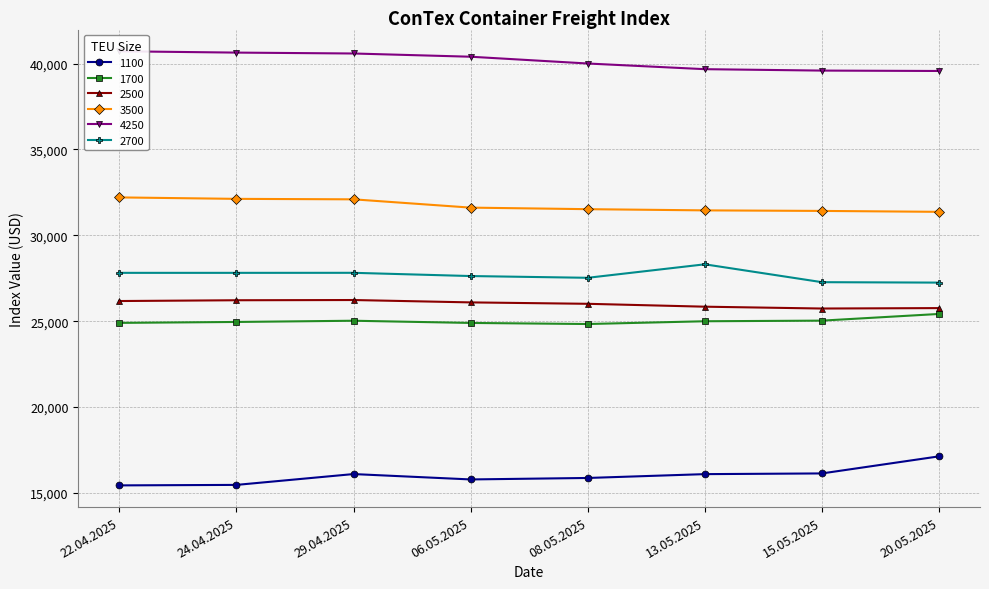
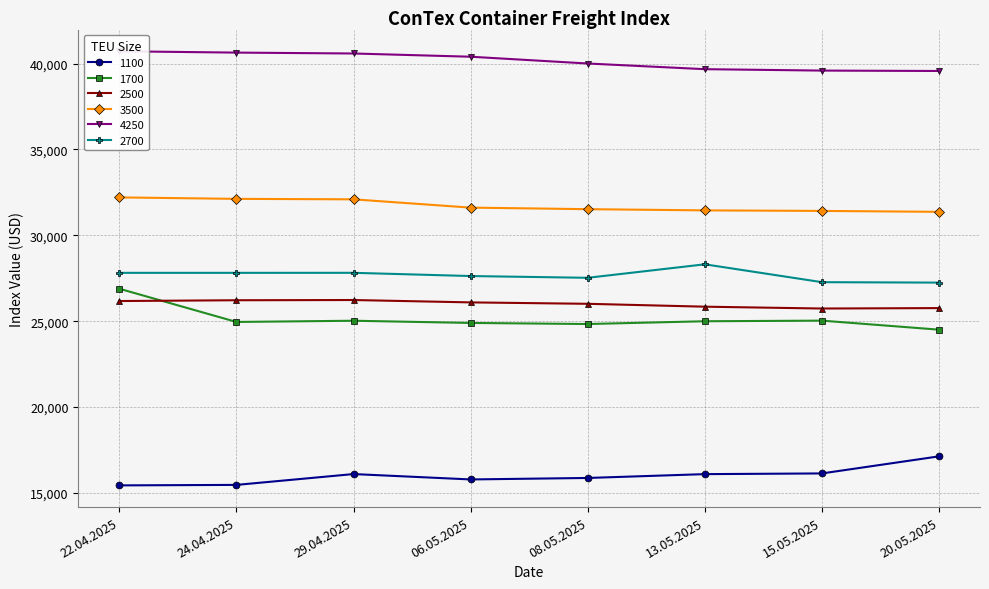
1700, 22.04.2025: 24,900 -> 26,900
1700, 20.05.2025: 25,400 -> 24,500
